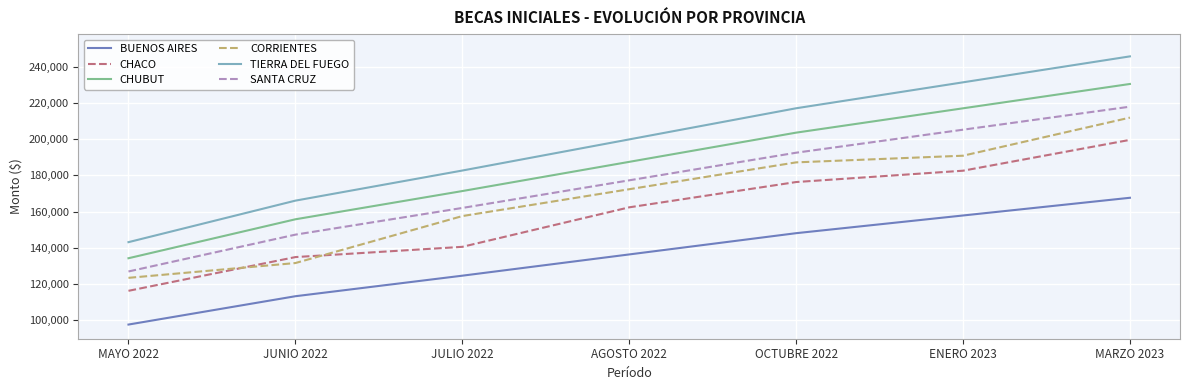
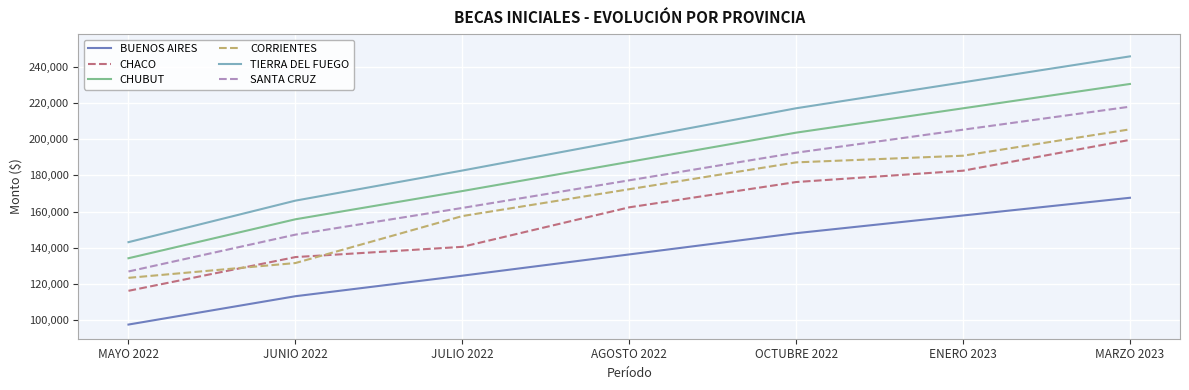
CORRIENTES, MARZO 2023: 212,000 -> 205,000
